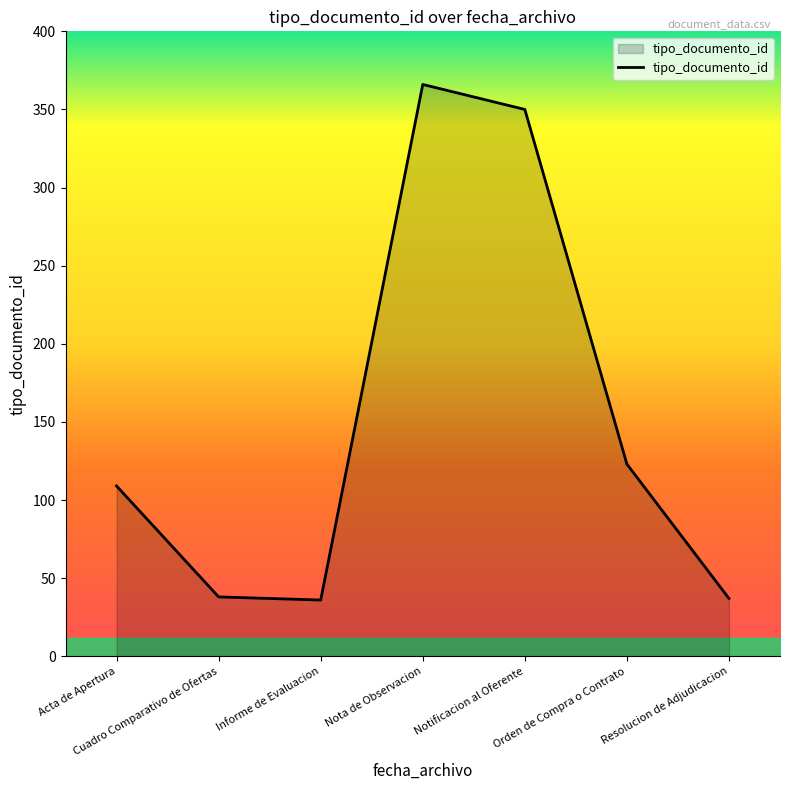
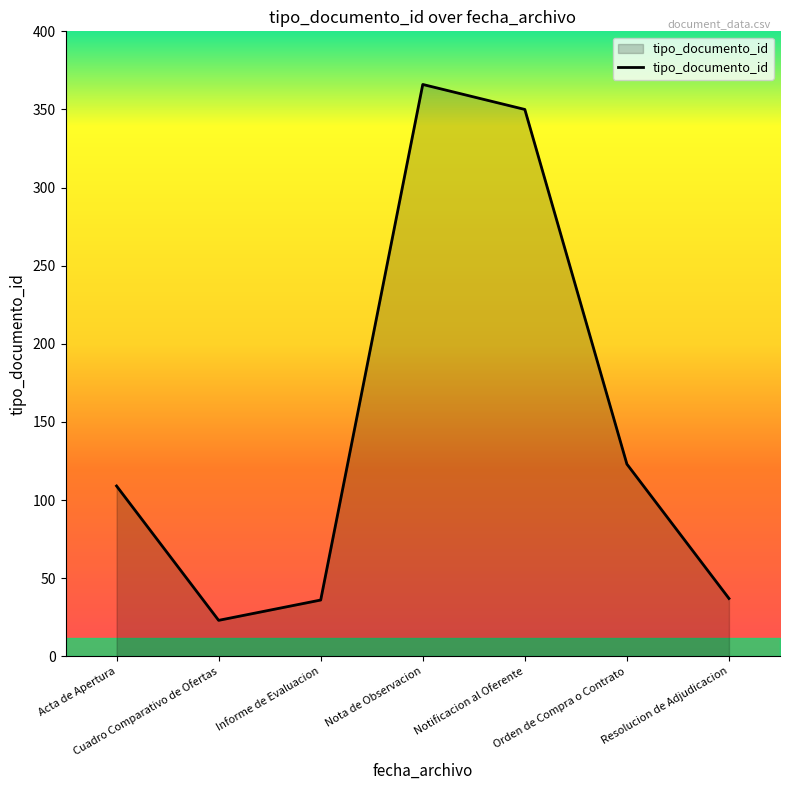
tipo_documento_id, Cuadro Comparativo de Ofertas: 38 -> 23
